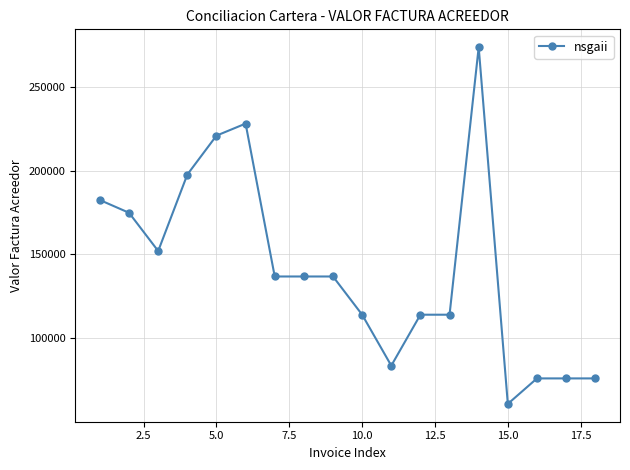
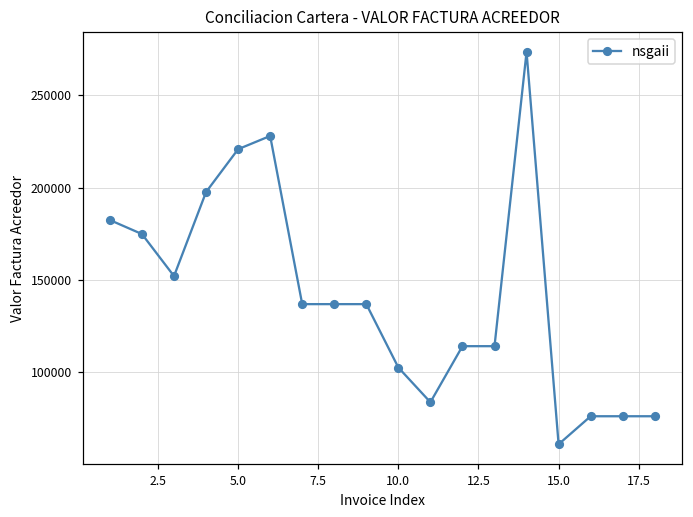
10.0: 114000 -> 102000
